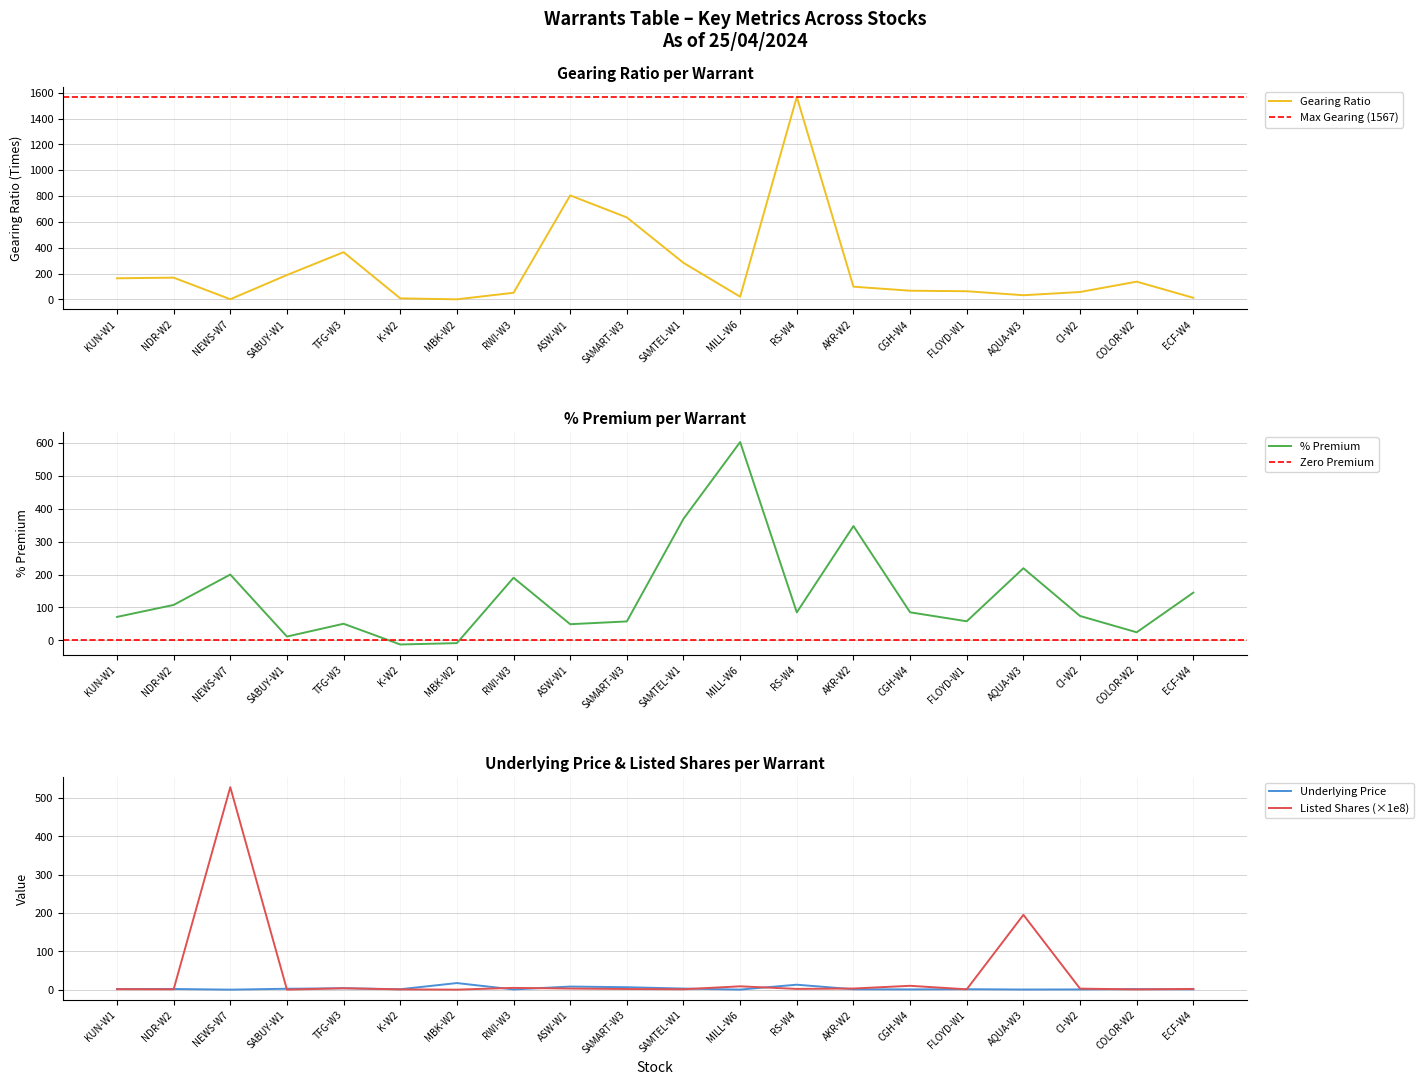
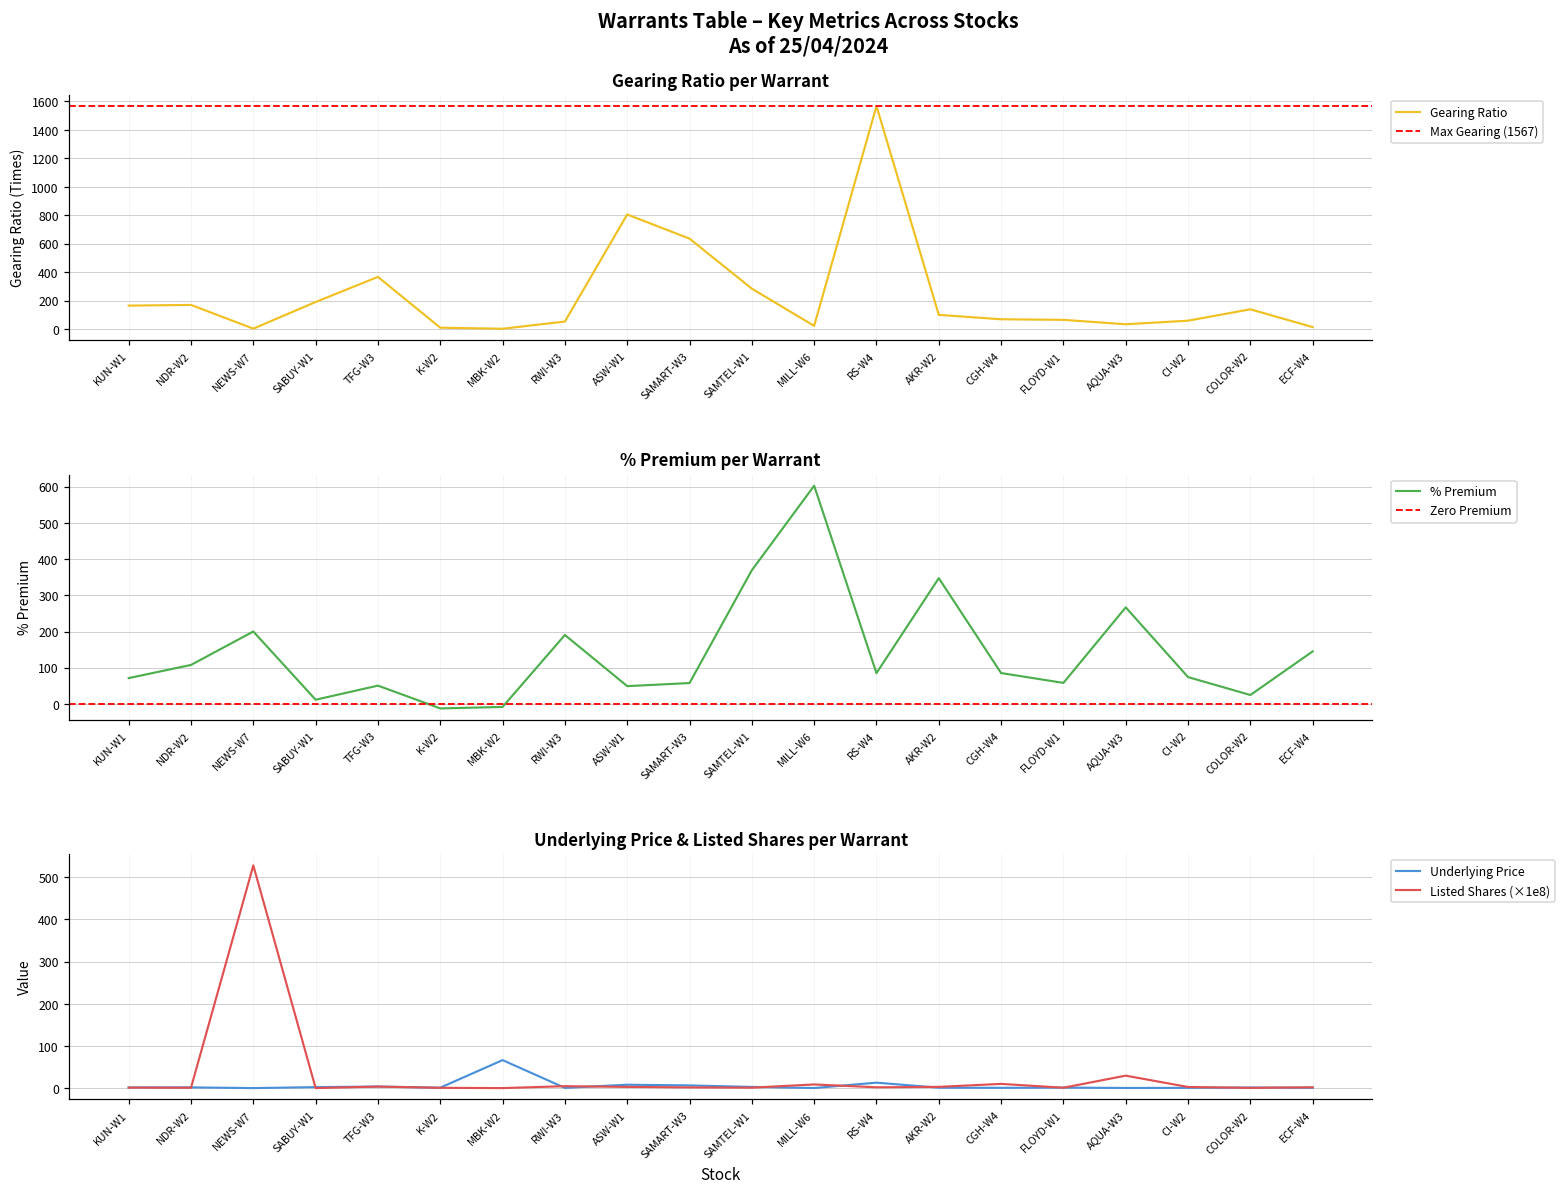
% Premium per Warrant, AQUA-W3: 220 -> 270
Underlying Price & Listed Shares per Warrant, Underlying Price, MBK-W2: 20 -> 70
Underlying Price & Listed Shares per Warrant, Listed Shares (×1e8), AQUA-W3: 200 -> 30
